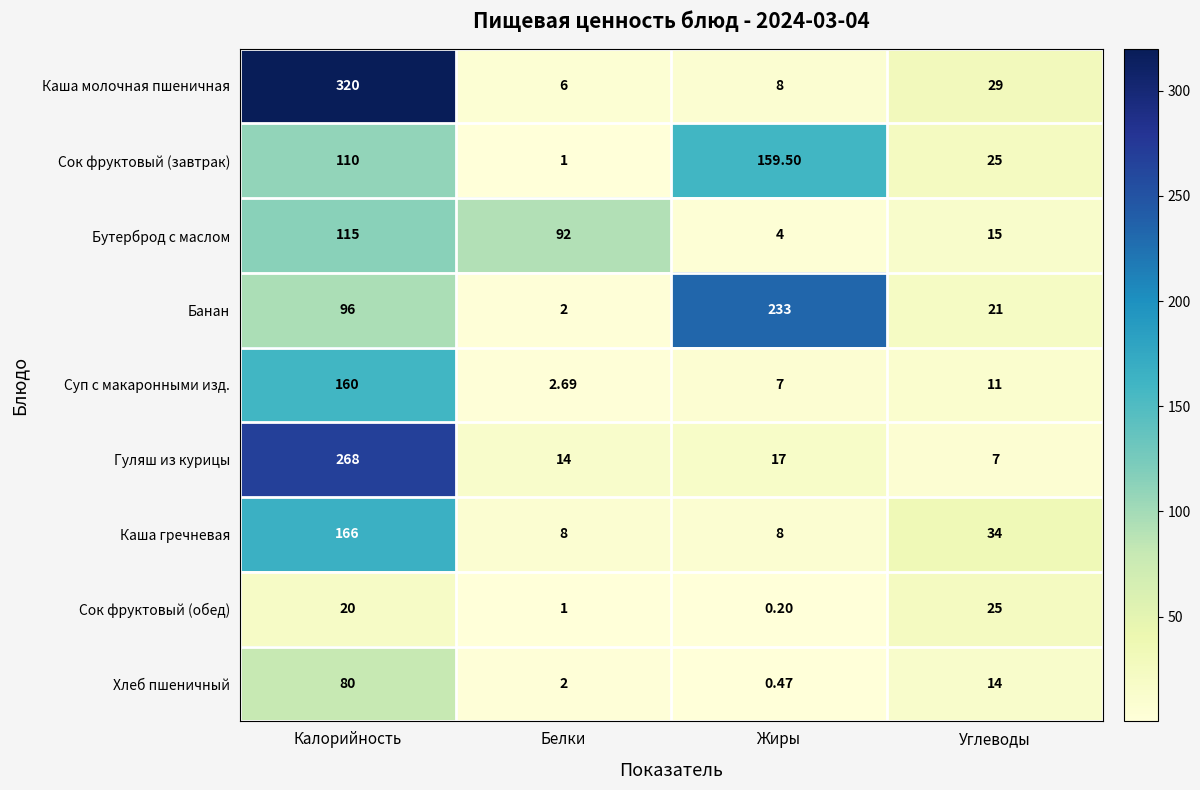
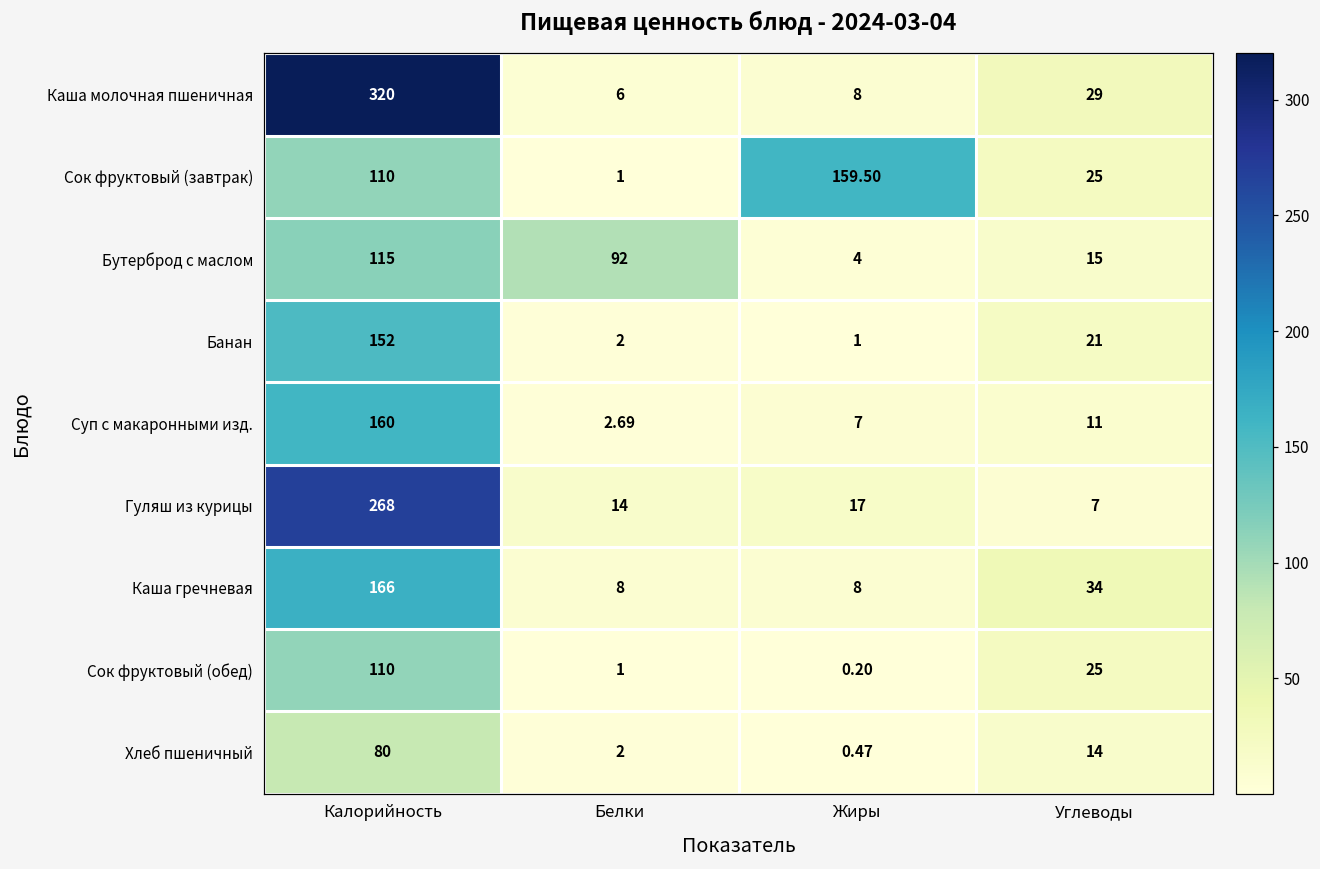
Банан, Калорийность: 96 -> 152
Банан, Жиры: 233 -> 1
Сок фруктовый (обед), Калорийность: 20 -> 110
